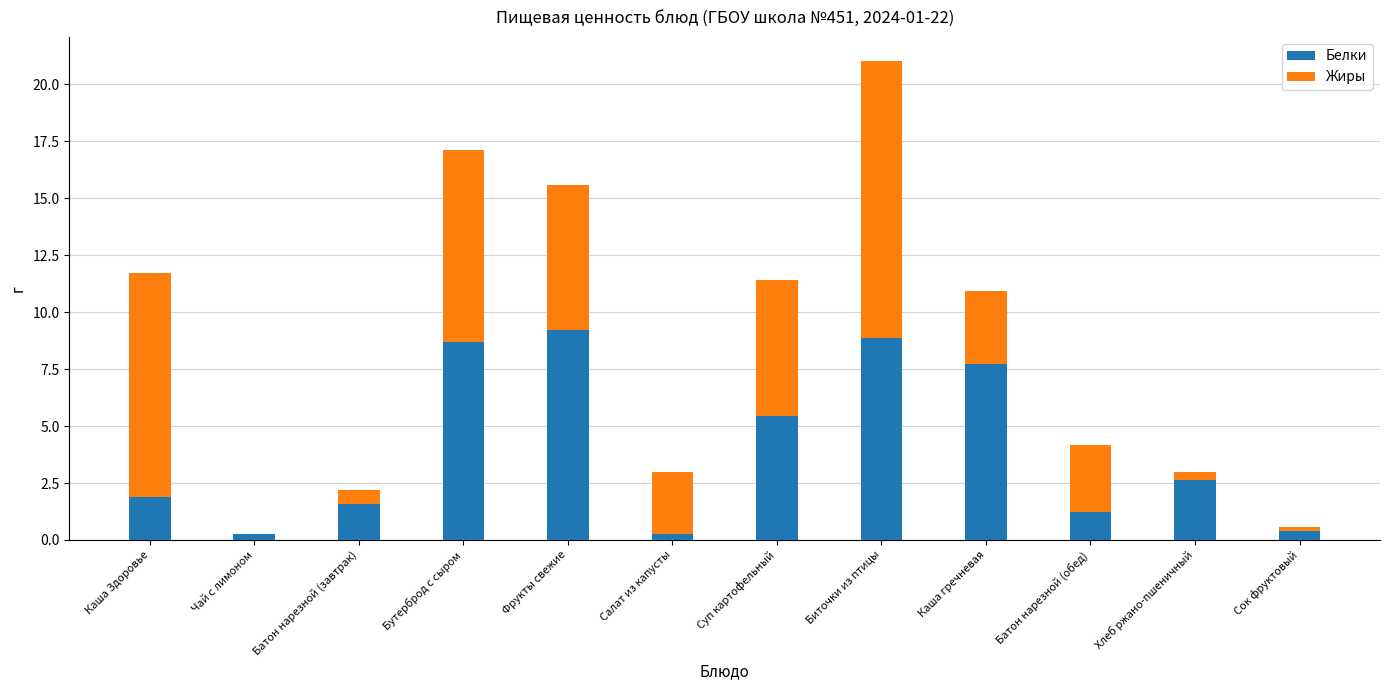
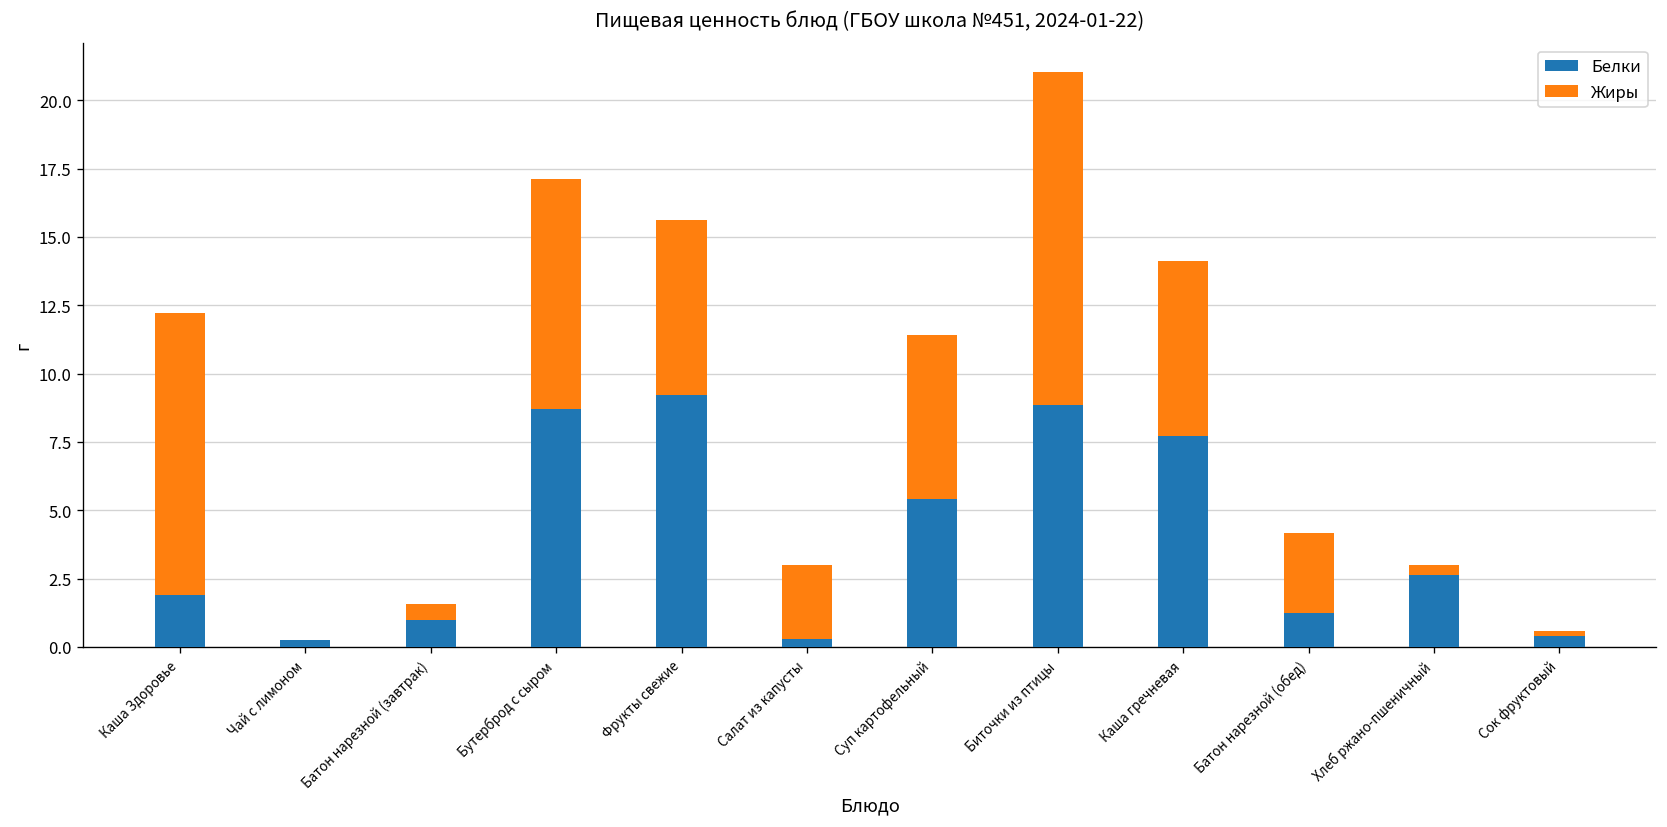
Жиры, Каша Здоровье: 9.8 -> 10.3
Белки, Батон нарезной (завтрак): 1.6 -> 1.0
Жиры, Каша гречневая: 3.2 -> 6.4
